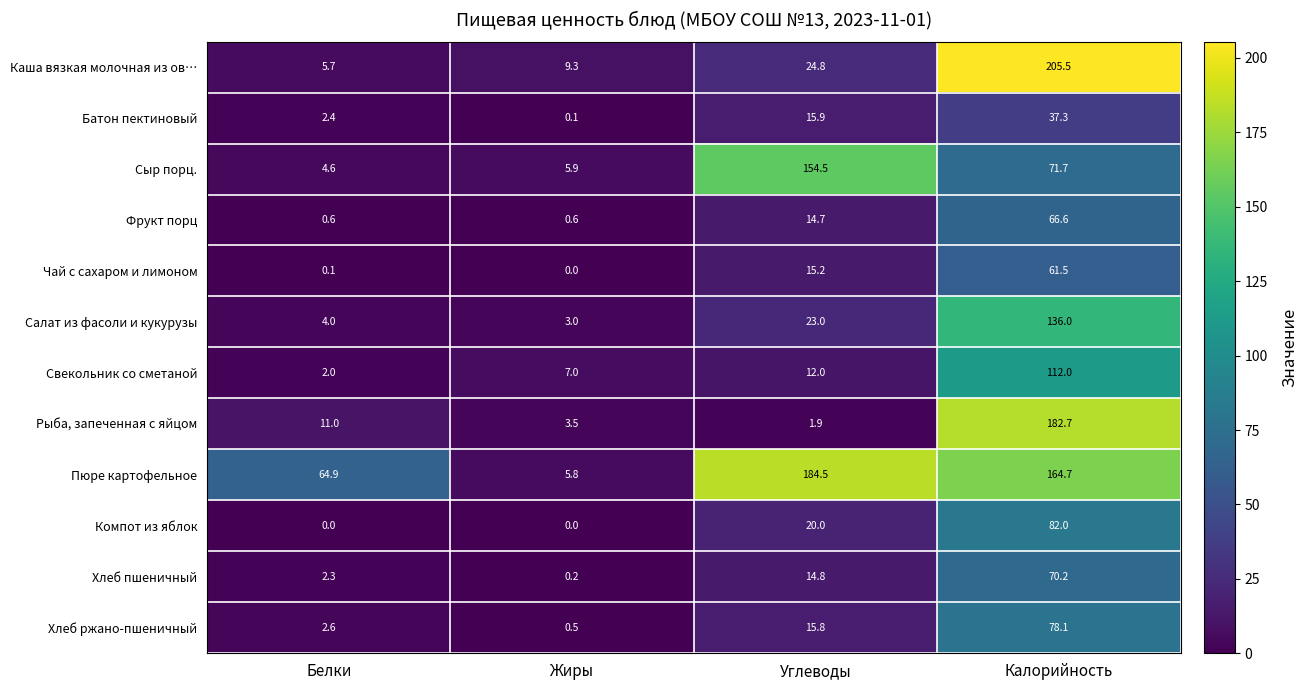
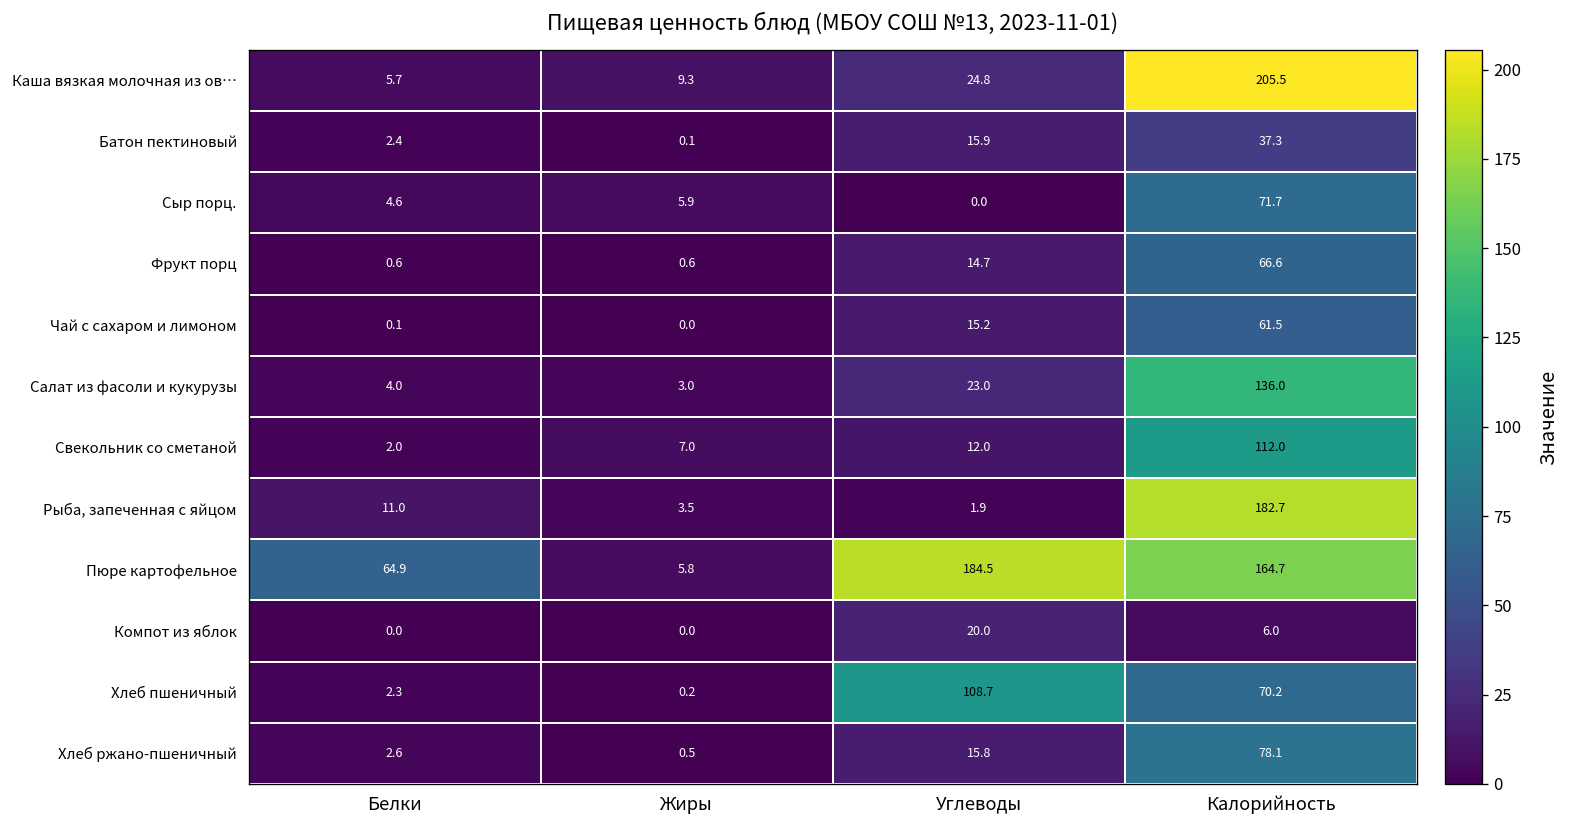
Сыр порц., Углеводы: 154.5 -> 0.0
Компот из яблок, Калорийность: 82.0 -> 6.0
Хлеб пшеничный, Углеводы: 14.8 -> 108.7
